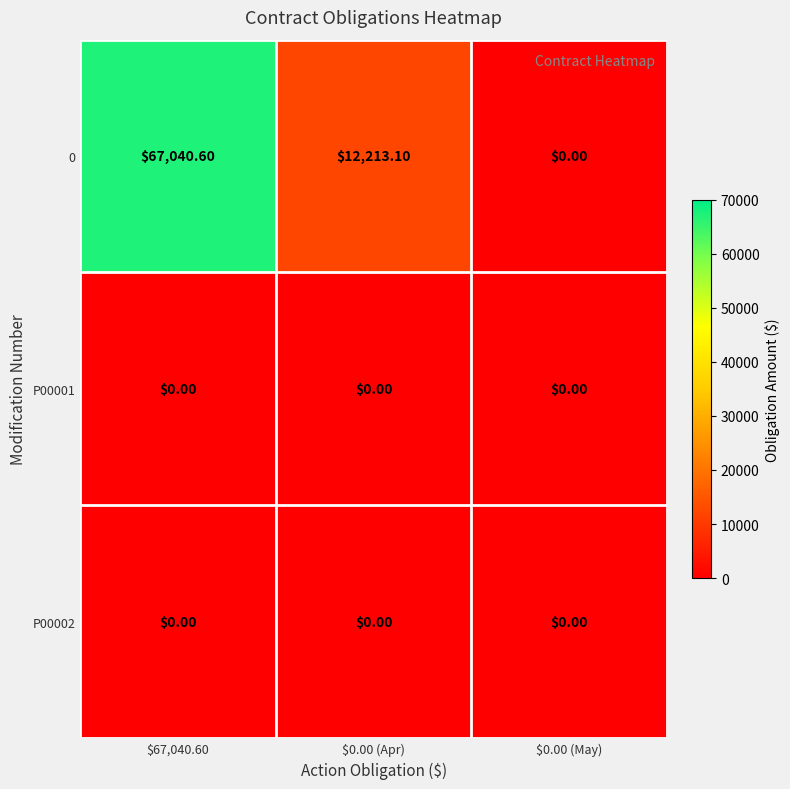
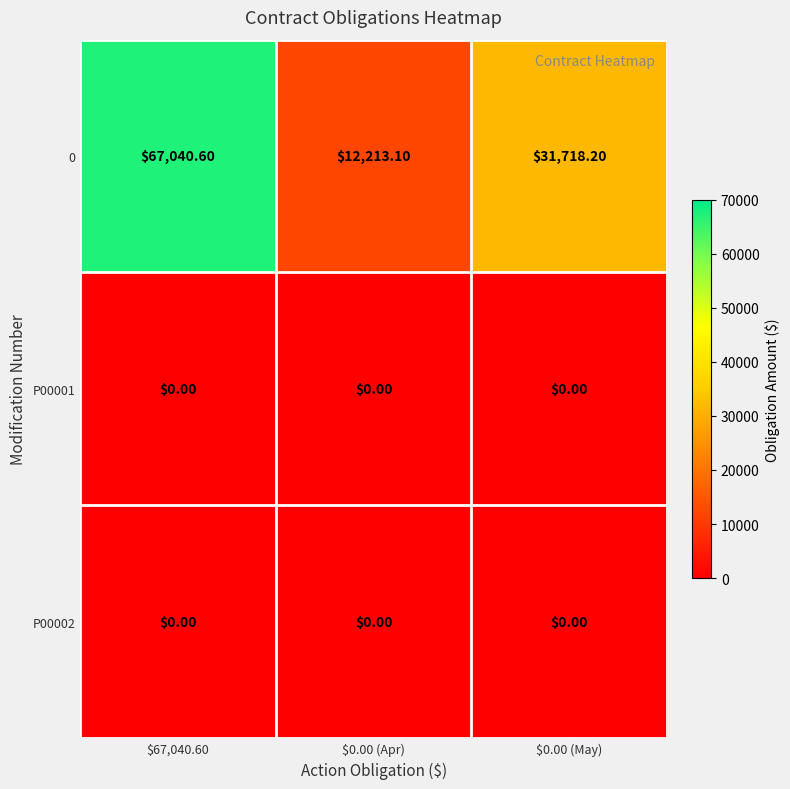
0, $0.00 (May): $0.00 -> $31,718.20
